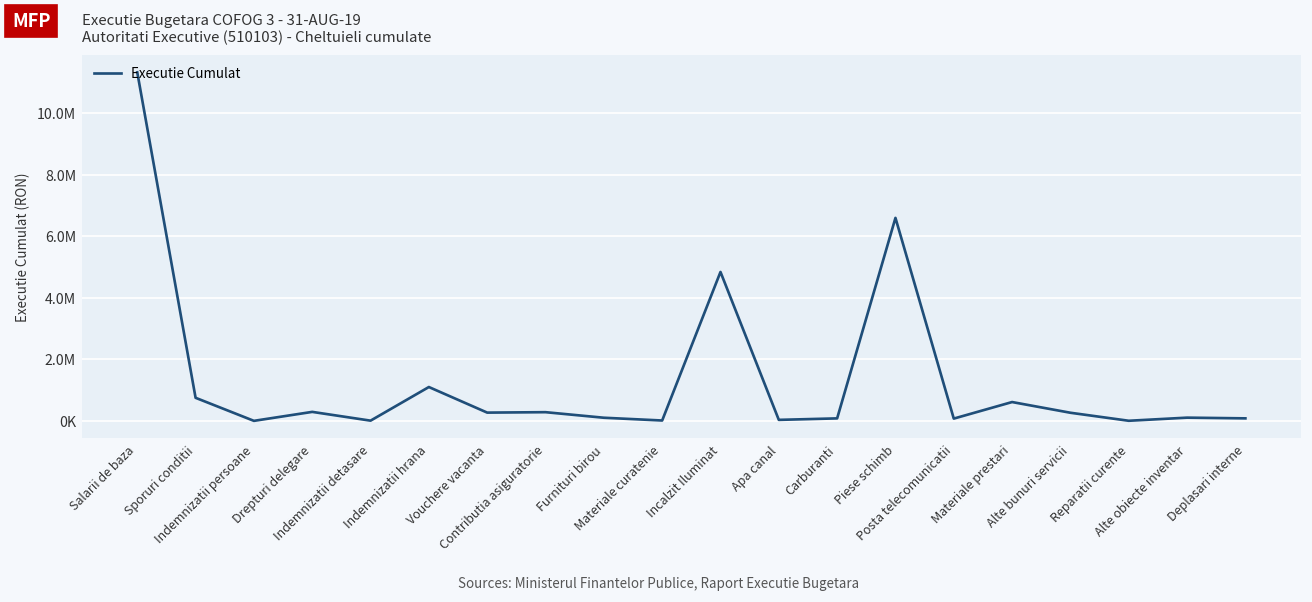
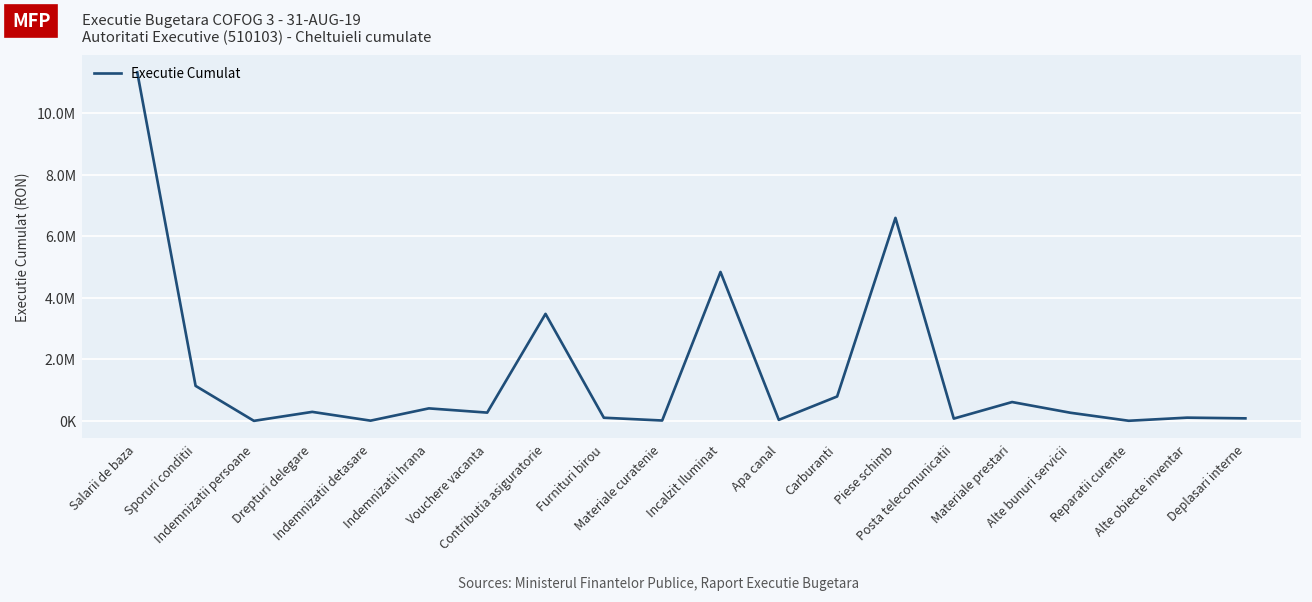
Sporuri conditii: 800000 -> 1100000
Indemnizatii hrana: 1100000 -> 400000
Contributia asiguratorie: 300000 -> 3500000
Carburanti: 100000 -> 800000
